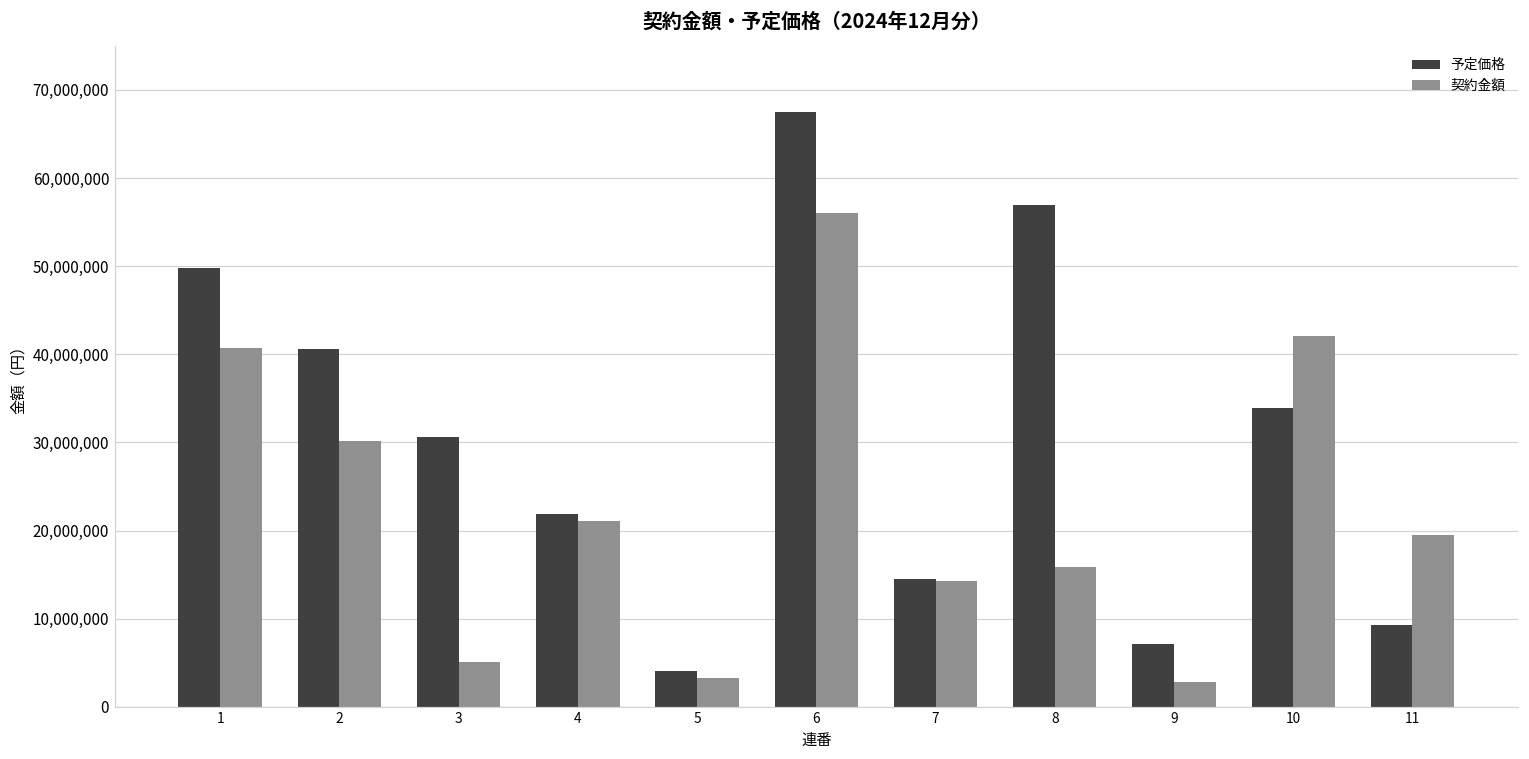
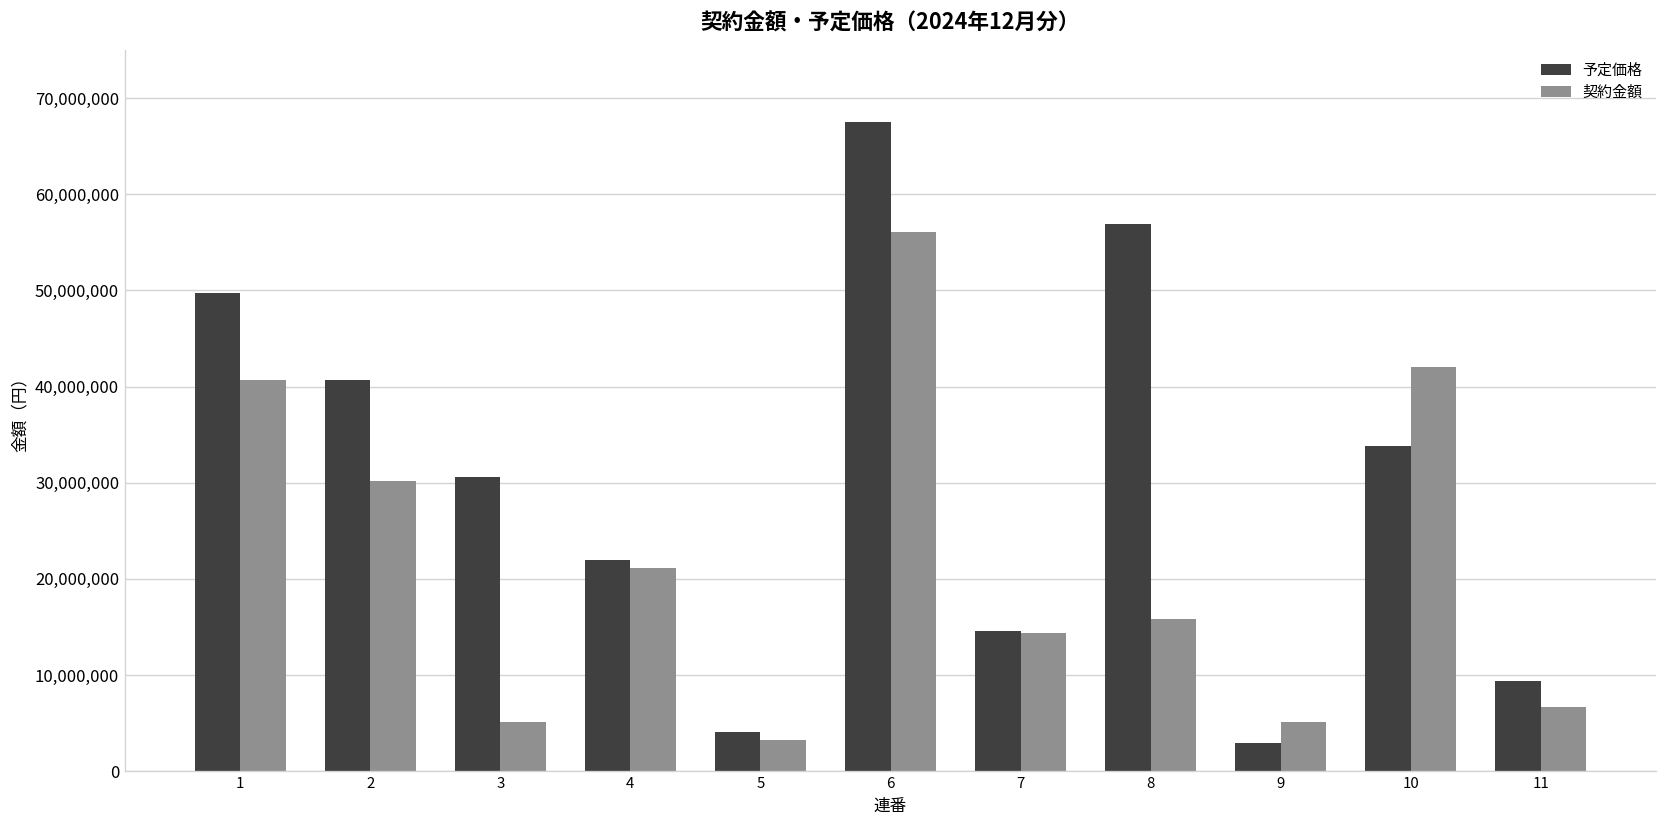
予定価格, 9: 7,000,000 -> 3,000,000
契約金額, 9: 3,000,000 -> 5,000,000
契約金額, 11: 19,000,000 -> 7,000,000
